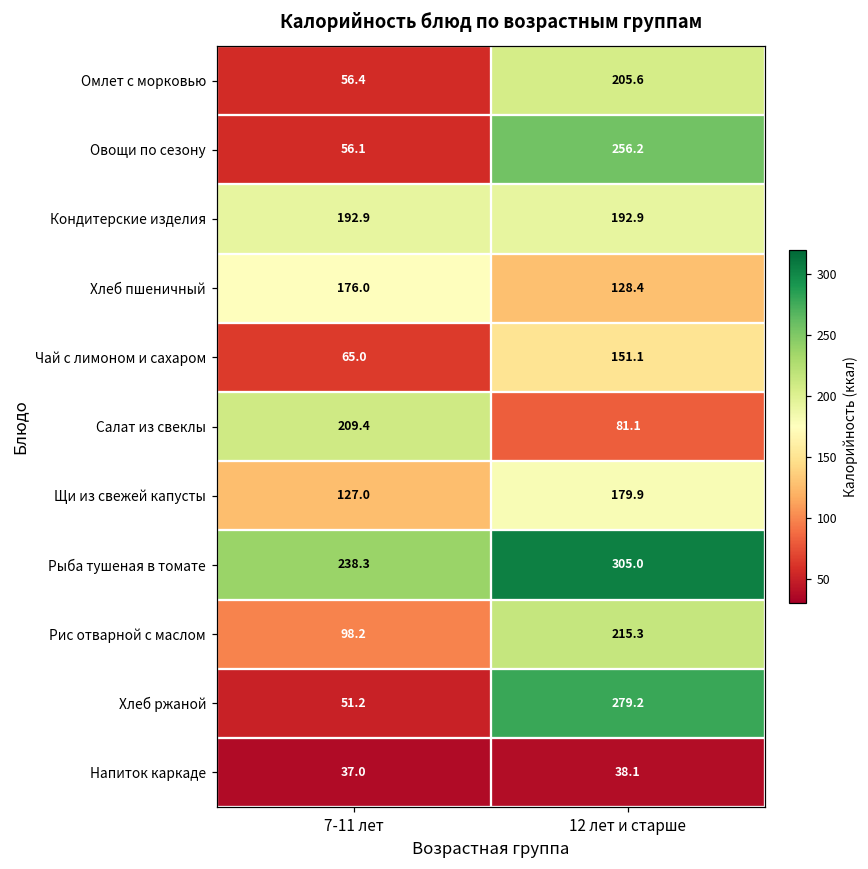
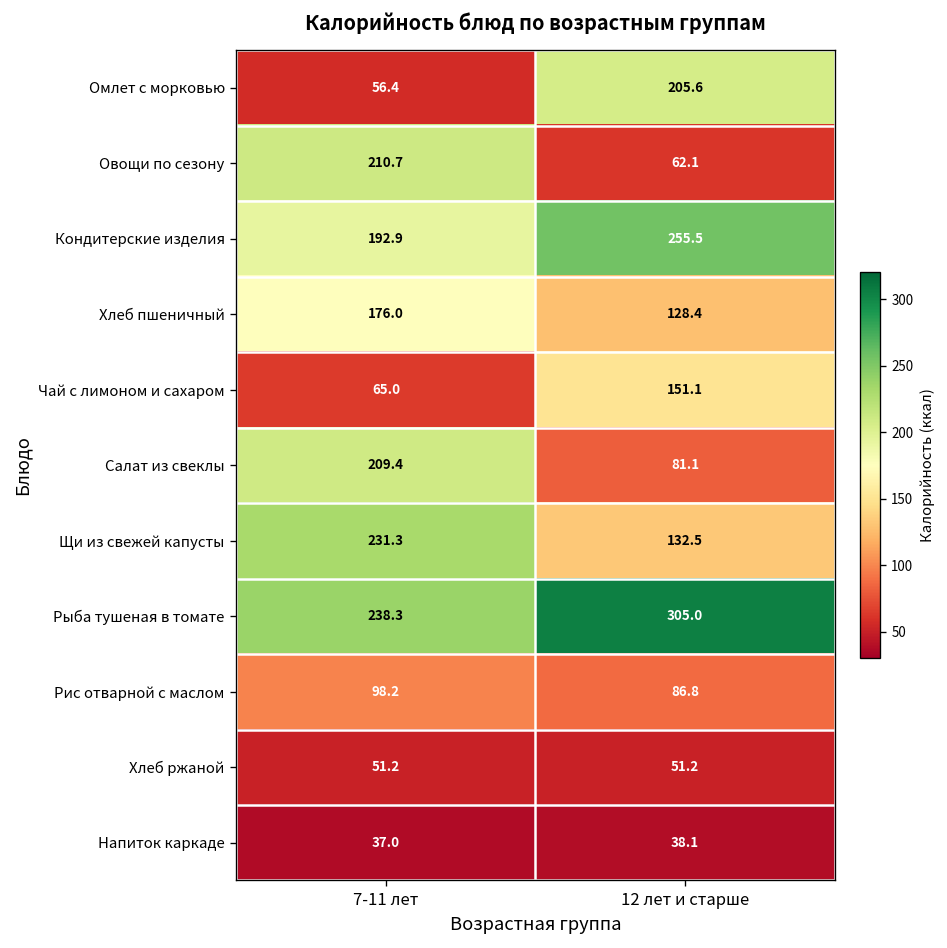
Овощи по сезону, 7-11 лет: 56.1 -> 210.7
Овощи по сезону, 12 лет и старше: 256.2 -> 62.1
Кондитерские изделия, 12 лет и старше: 192.9 -> 255.5
Щи из свежей капусты, 7-11 лет: 127.0 -> 231.3
Щи из свежей капусты, 12 лет и старше: 179.9 -> 132.5
Рис отварной с маслом, 12 лет и старше: 215.3 -> 86.8
Хлеб ржаной, 12 лет и старше: 279.2 -> 51.2
